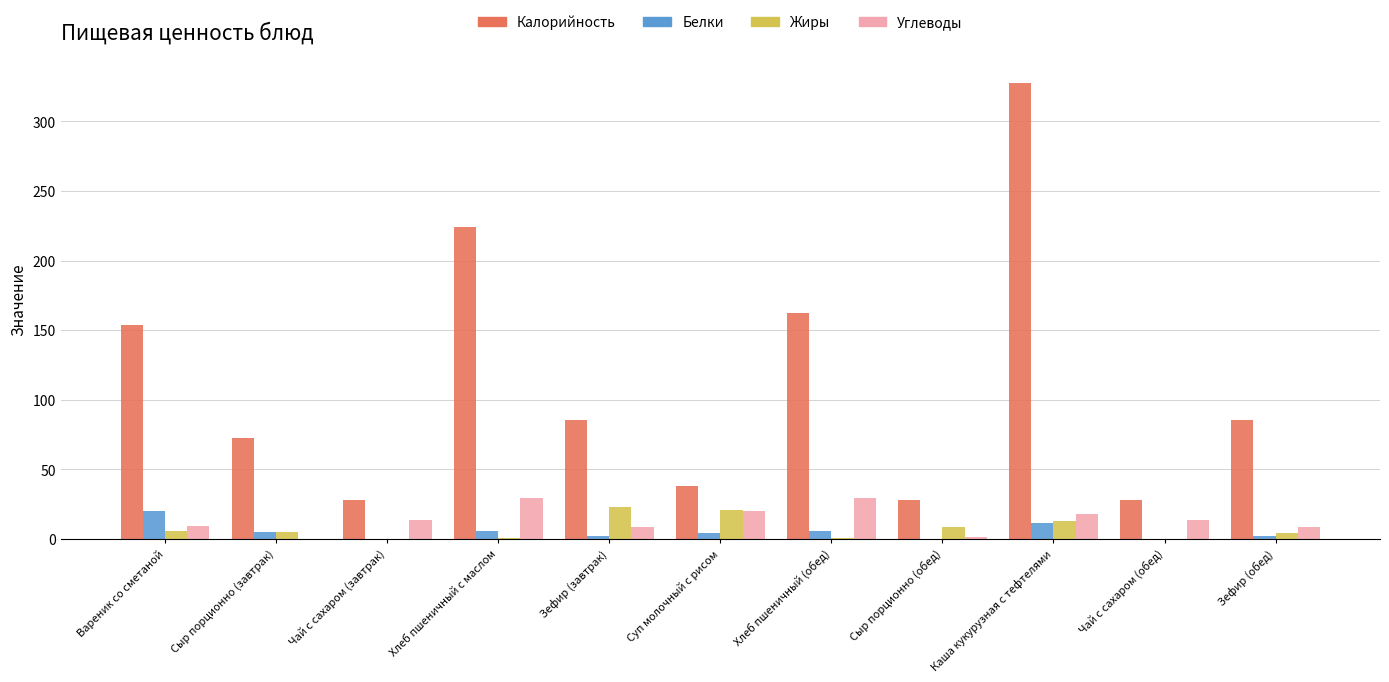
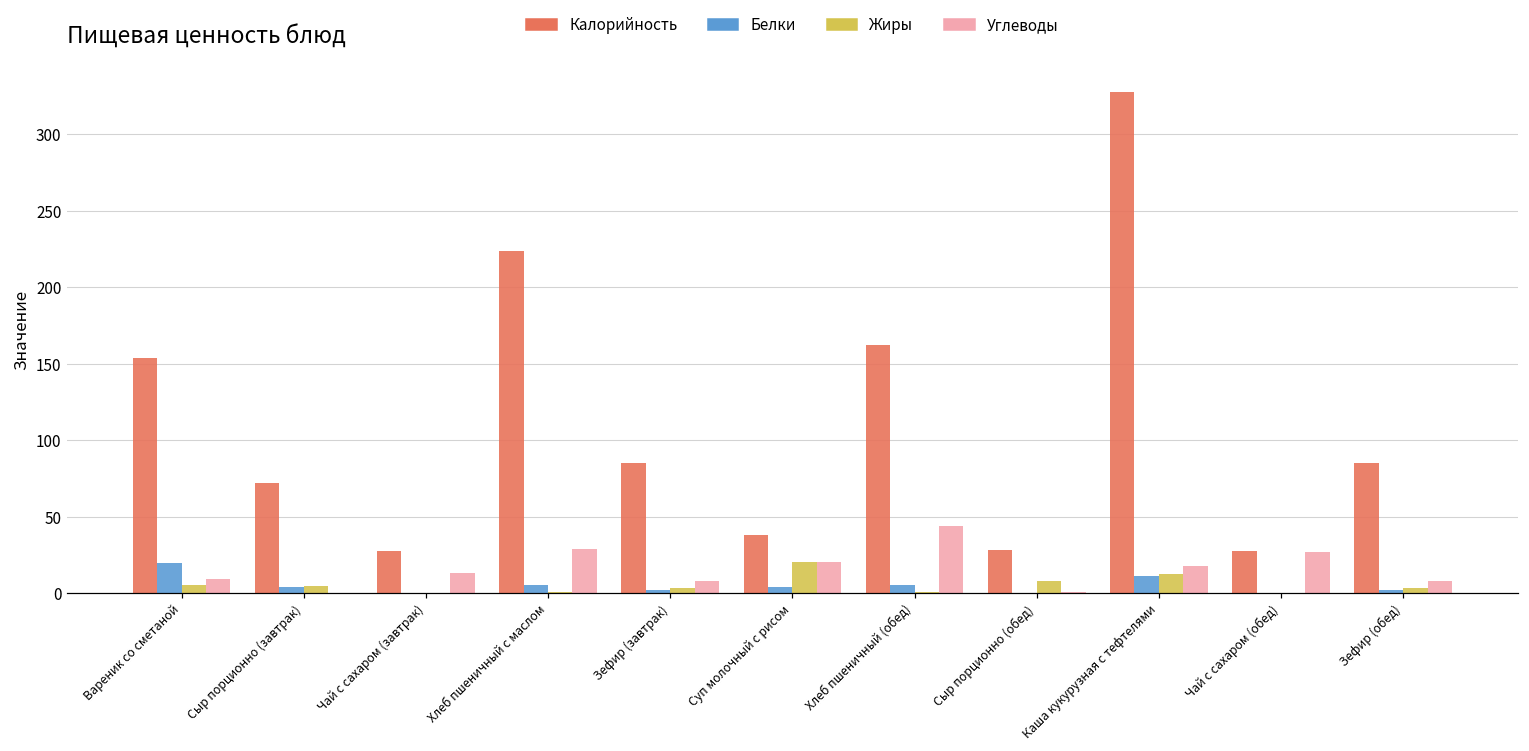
Жиры, Зефир (завтрак): 23 -> 4
Углеводы, Хлеб пшеничный (обед): 29 -> 44
Углеводы, Чай с сахаром (обед): 13 -> 27
